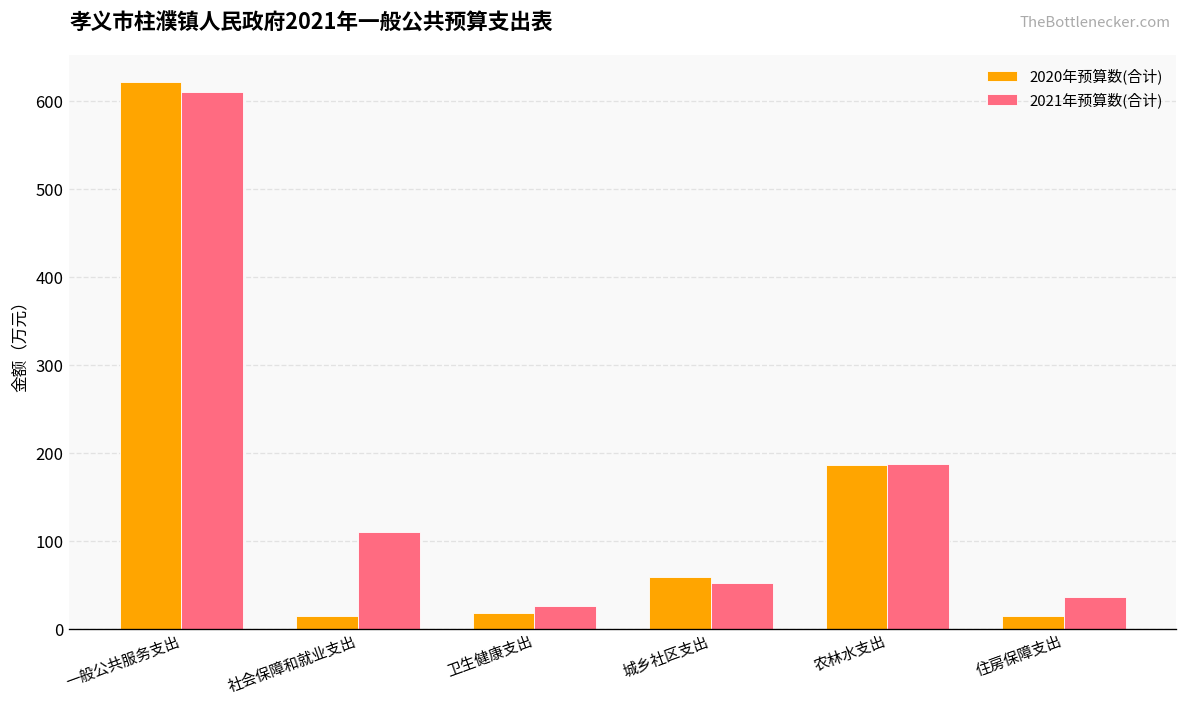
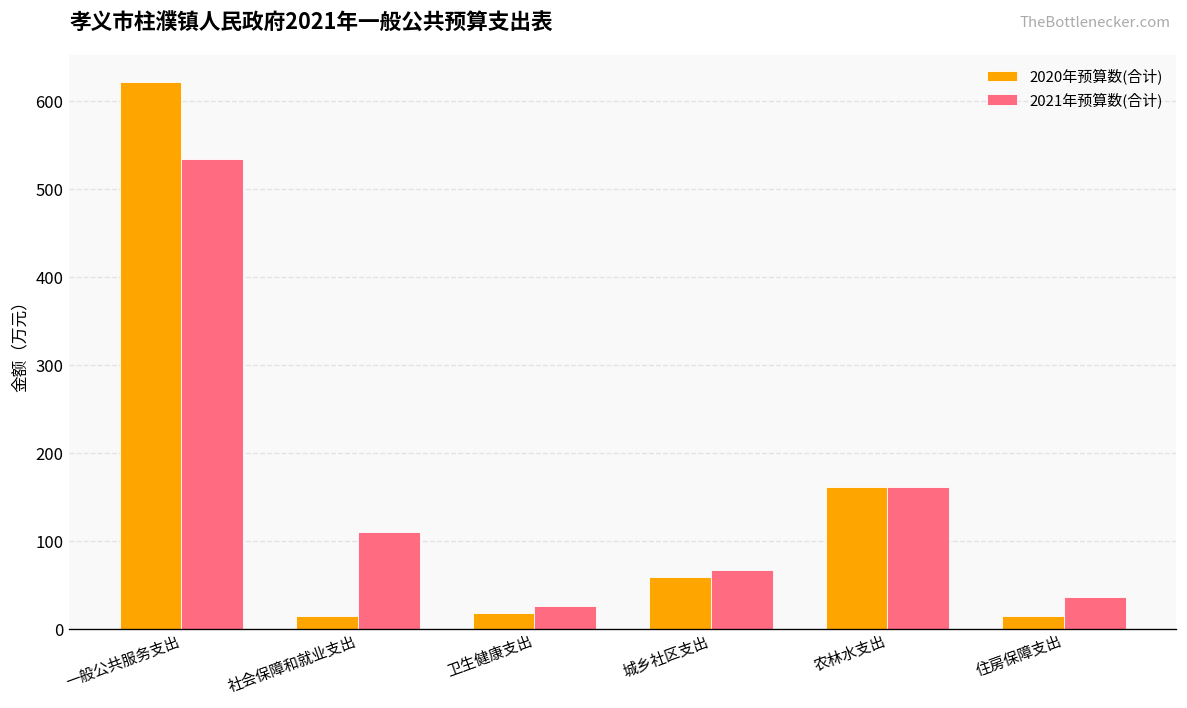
2021年预算数(合计), 一般公共服务支出: 610 -> 530
2021年预算数(合计), 城乡社区支出: 50 -> 70
2020年预算数(合计), 农林水支出: 190 -> 160
2021年预算数(合计), 农林水支出: 190 -> 160
